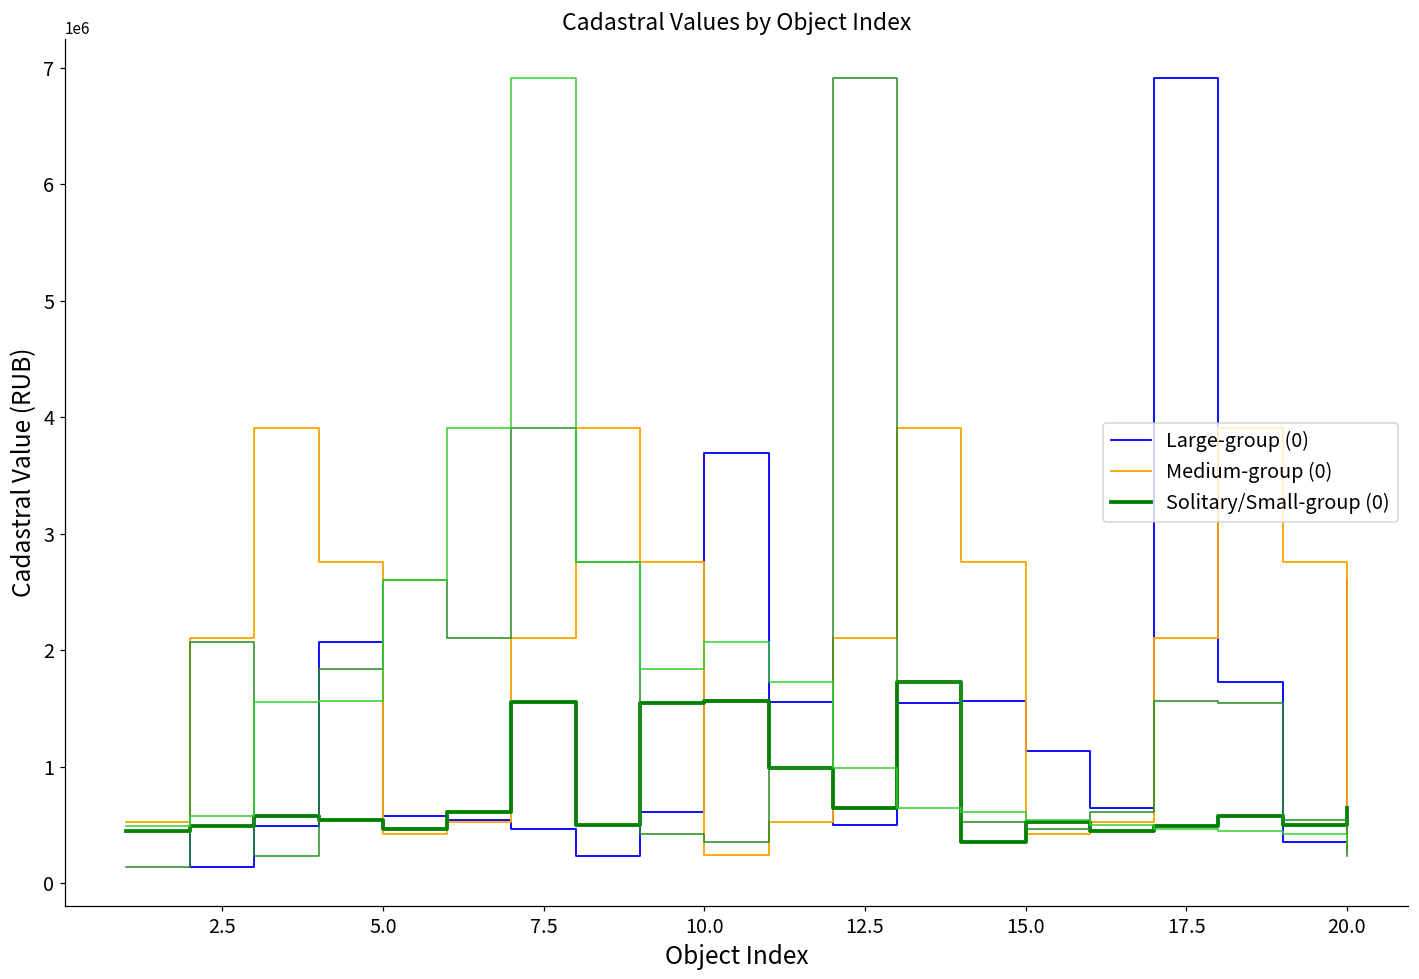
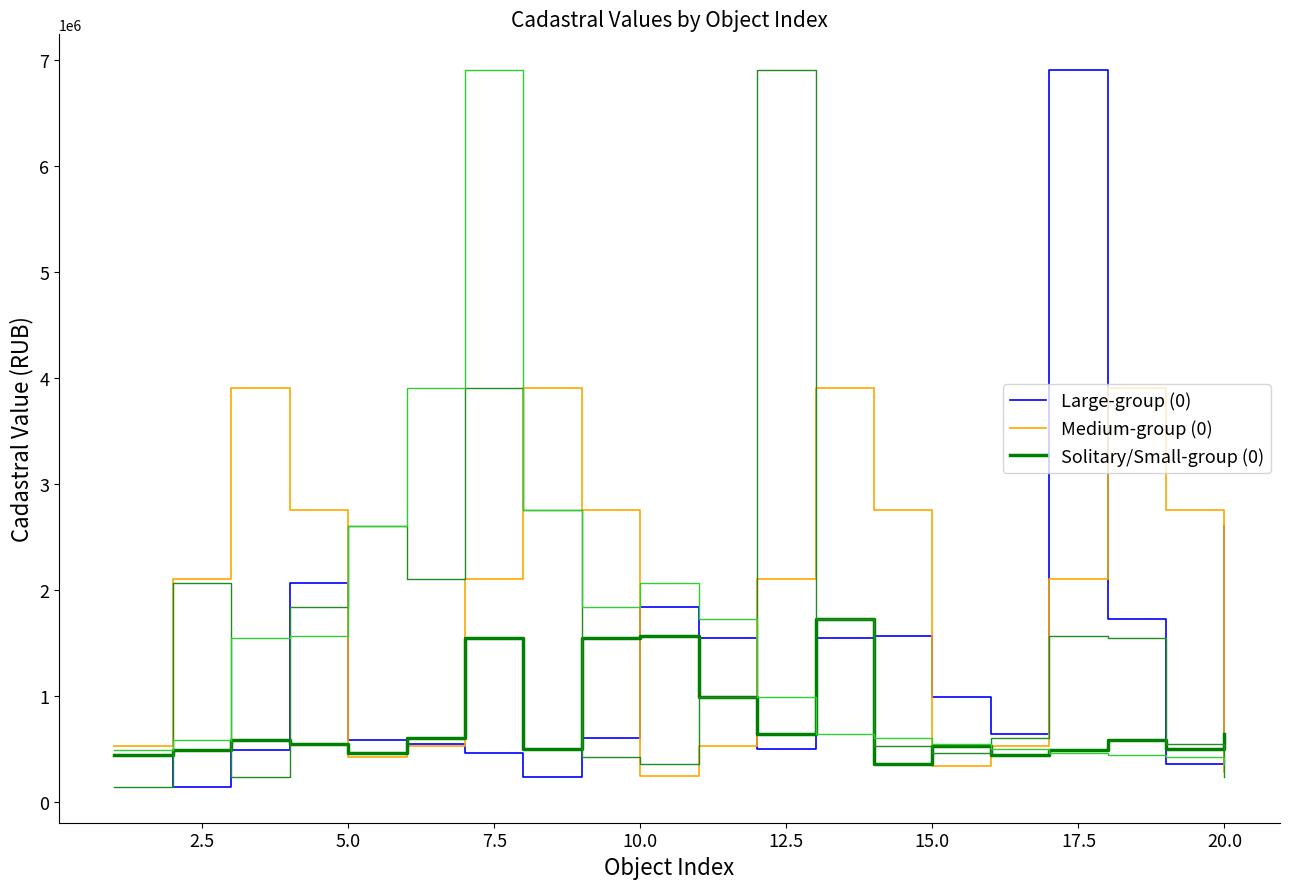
Large-group (0), 10.0: 3690000 -> 1840000
Large-group (0), 15.0: 1130000 -> 990000
Medium-group (0), 15.0: 420000 -> 340000
